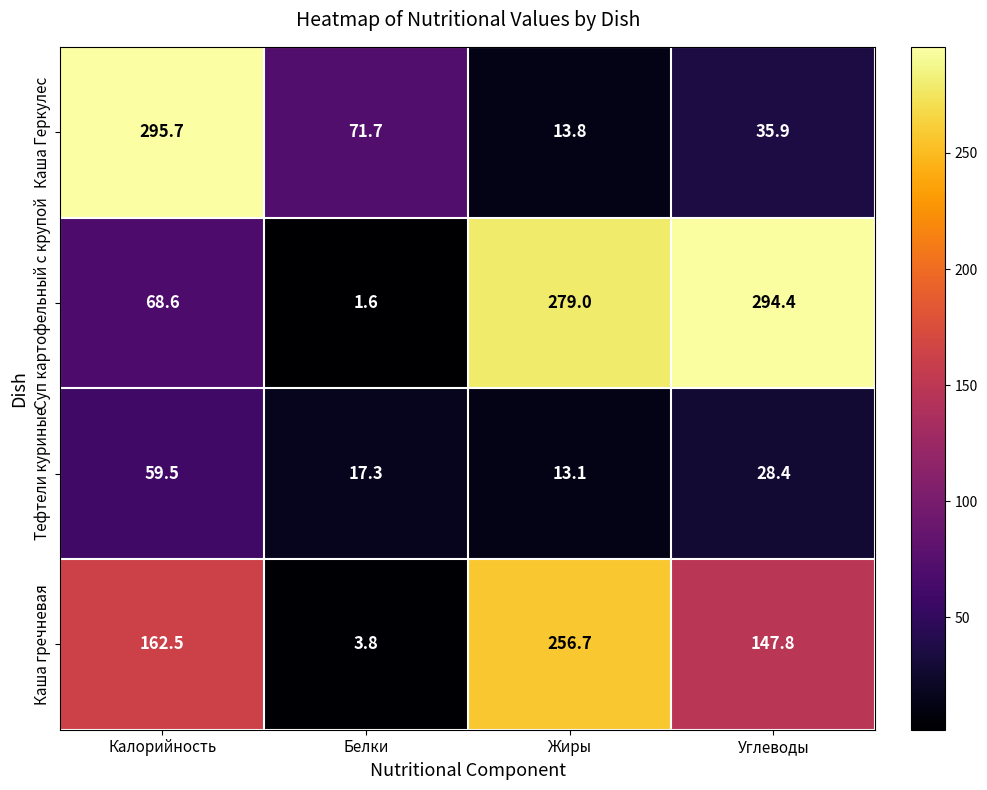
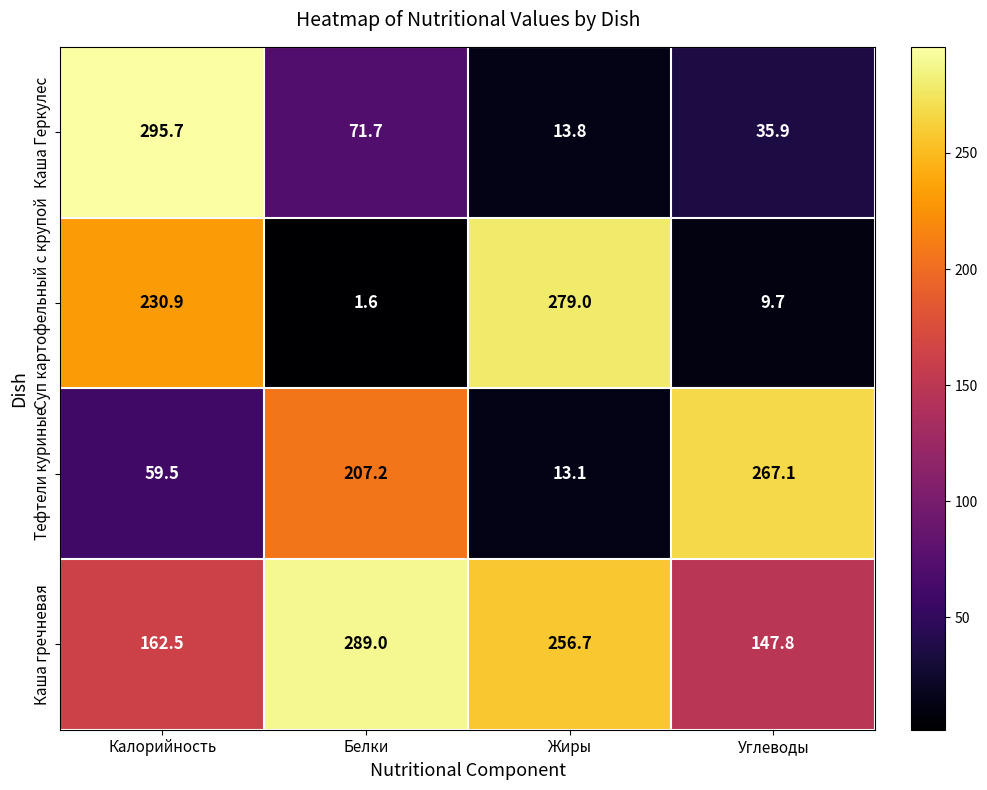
Суп картофельный с крупой, Калорийность: 68.6 -> 230.9
Суп картофельный с крупой, Углеводы: 294.4 -> 9.7
Тефтели куриные, Белки: 17.3 -> 207.2
Тефтели куриные, Углеводы: 28.4 -> 267.1
Каша гречневая, Белки: 3.8 -> 289.0
